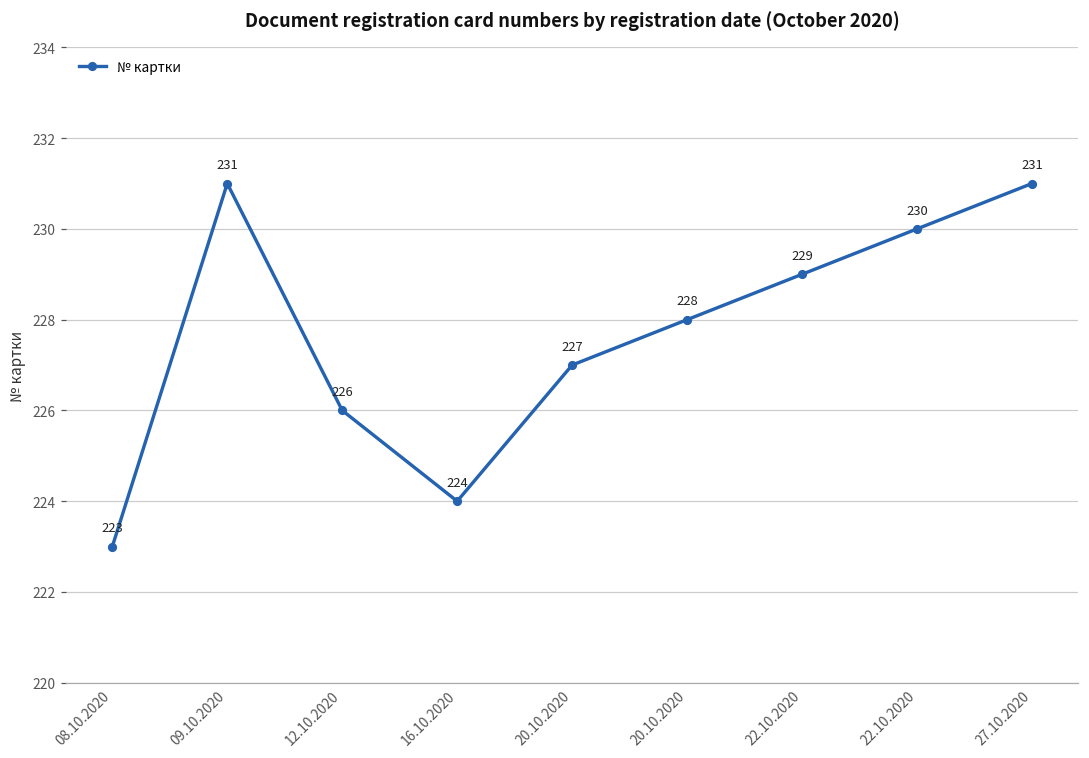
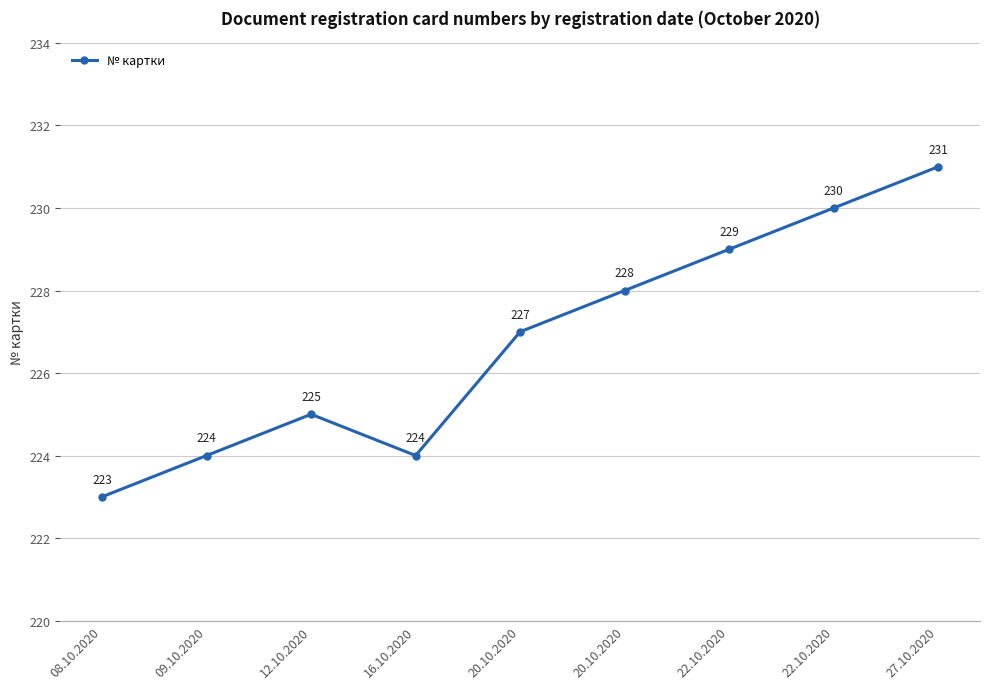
09.10.2020: 231 -> 224
12.10.2020: 226 -> 225
